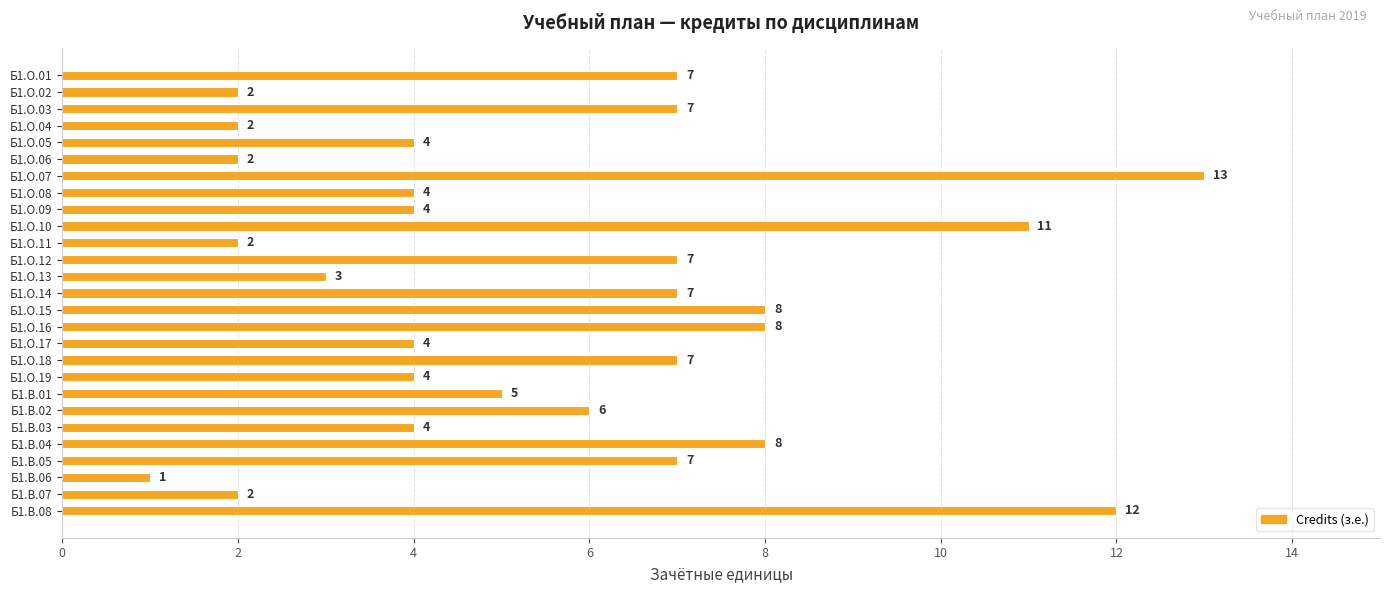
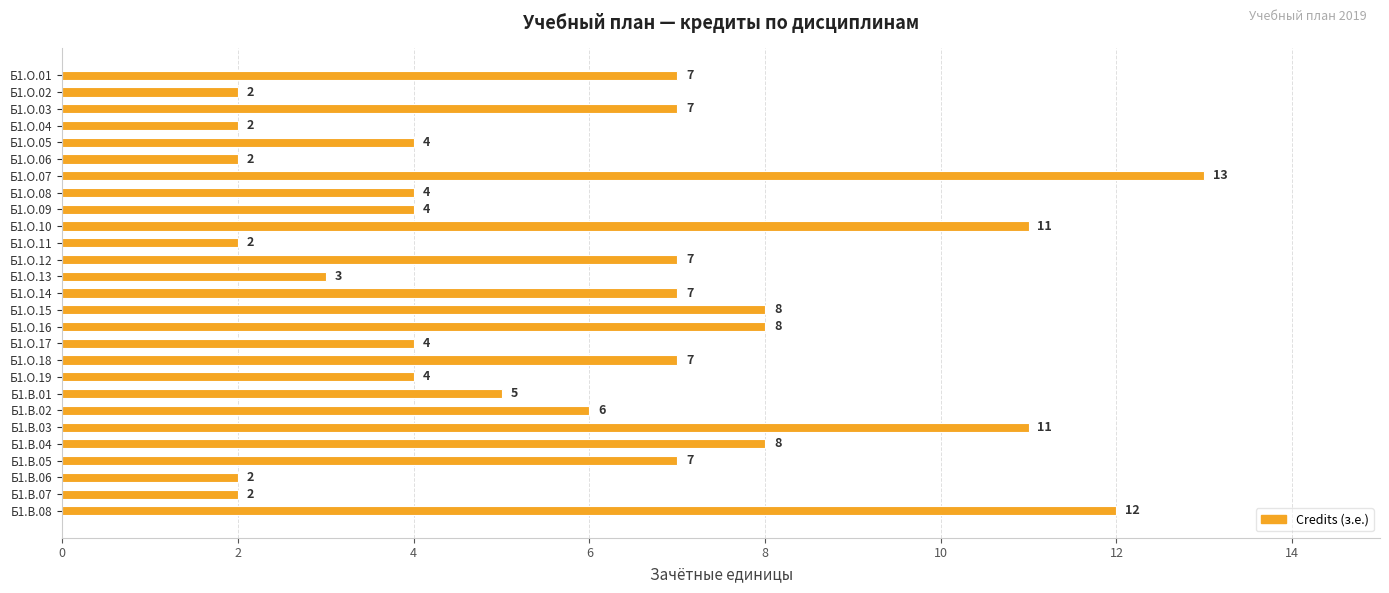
Б1.В.03: 4 -> 11
Б1.В.06: 1 -> 2
